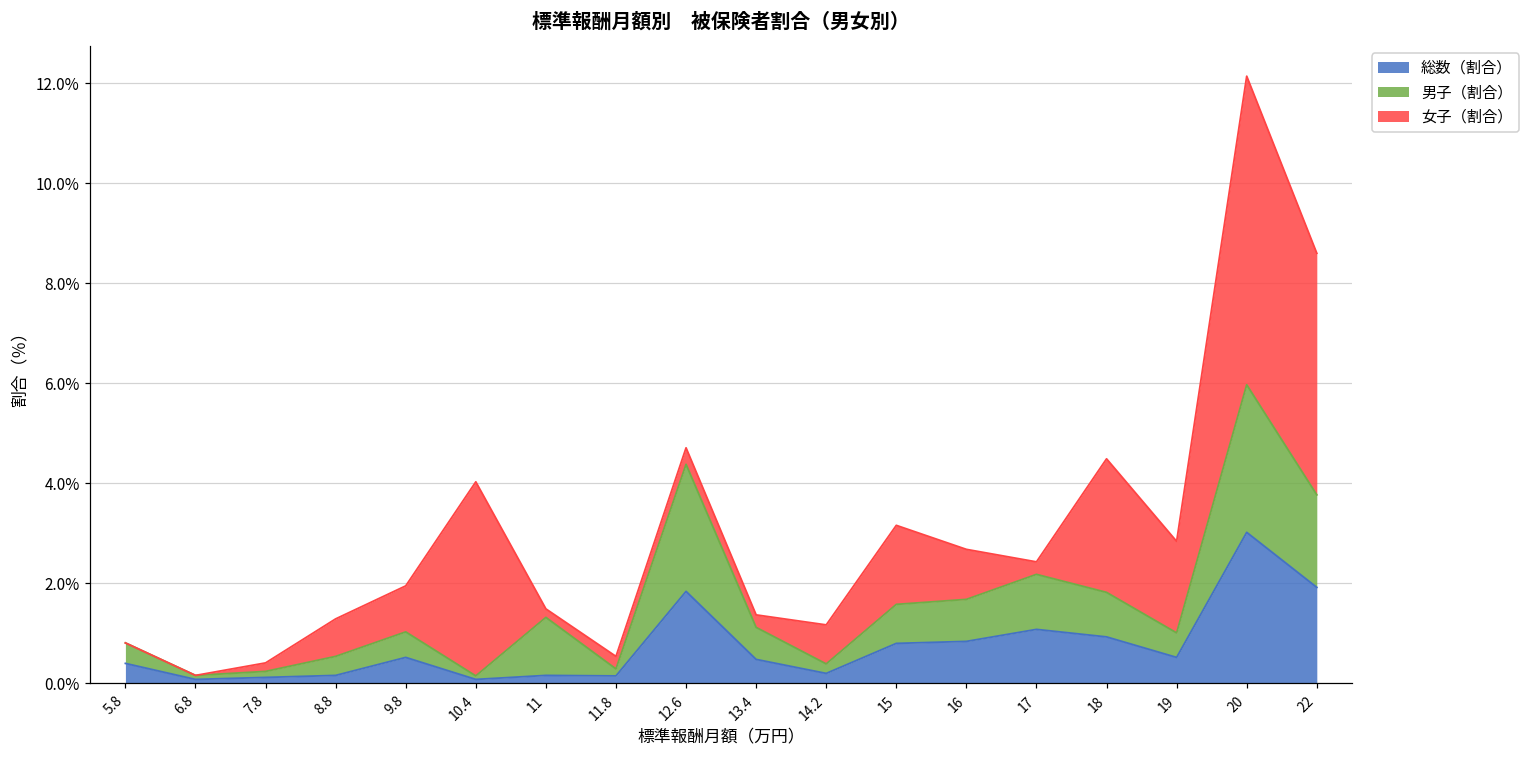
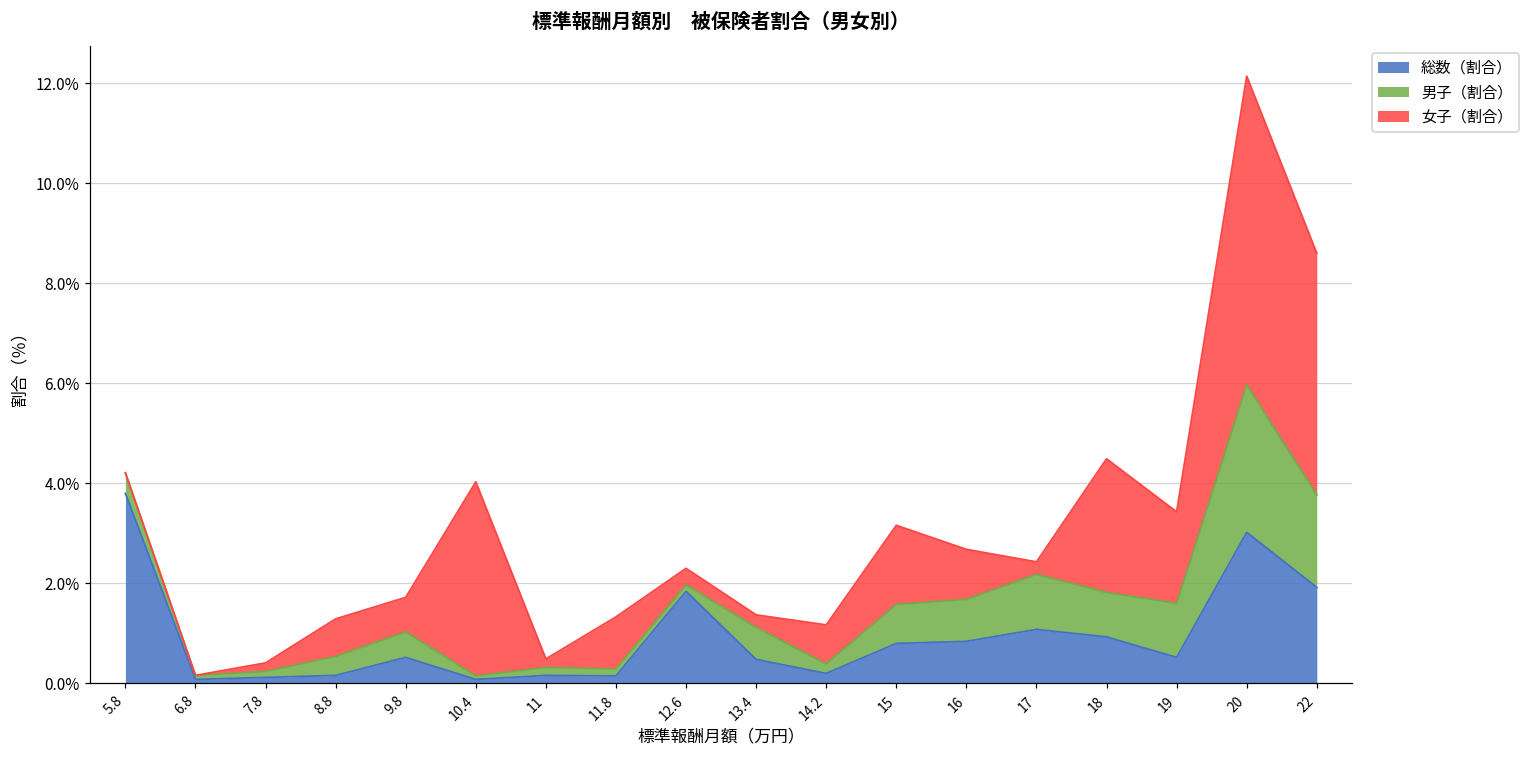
総数（割合）, 5.8: 0.4% -> 3.8%
女子（割合）, 9.8: 0.9% -> 0.7%
男子（割合）, 11: 1.2% -> 0.2%
女子（割合）, 11.8: 0.3% -> 1.0%
男子（割合）, 12.6: 2.5% -> 0.1%
男子（割合）, 19: 0.5% -> 1.1%
